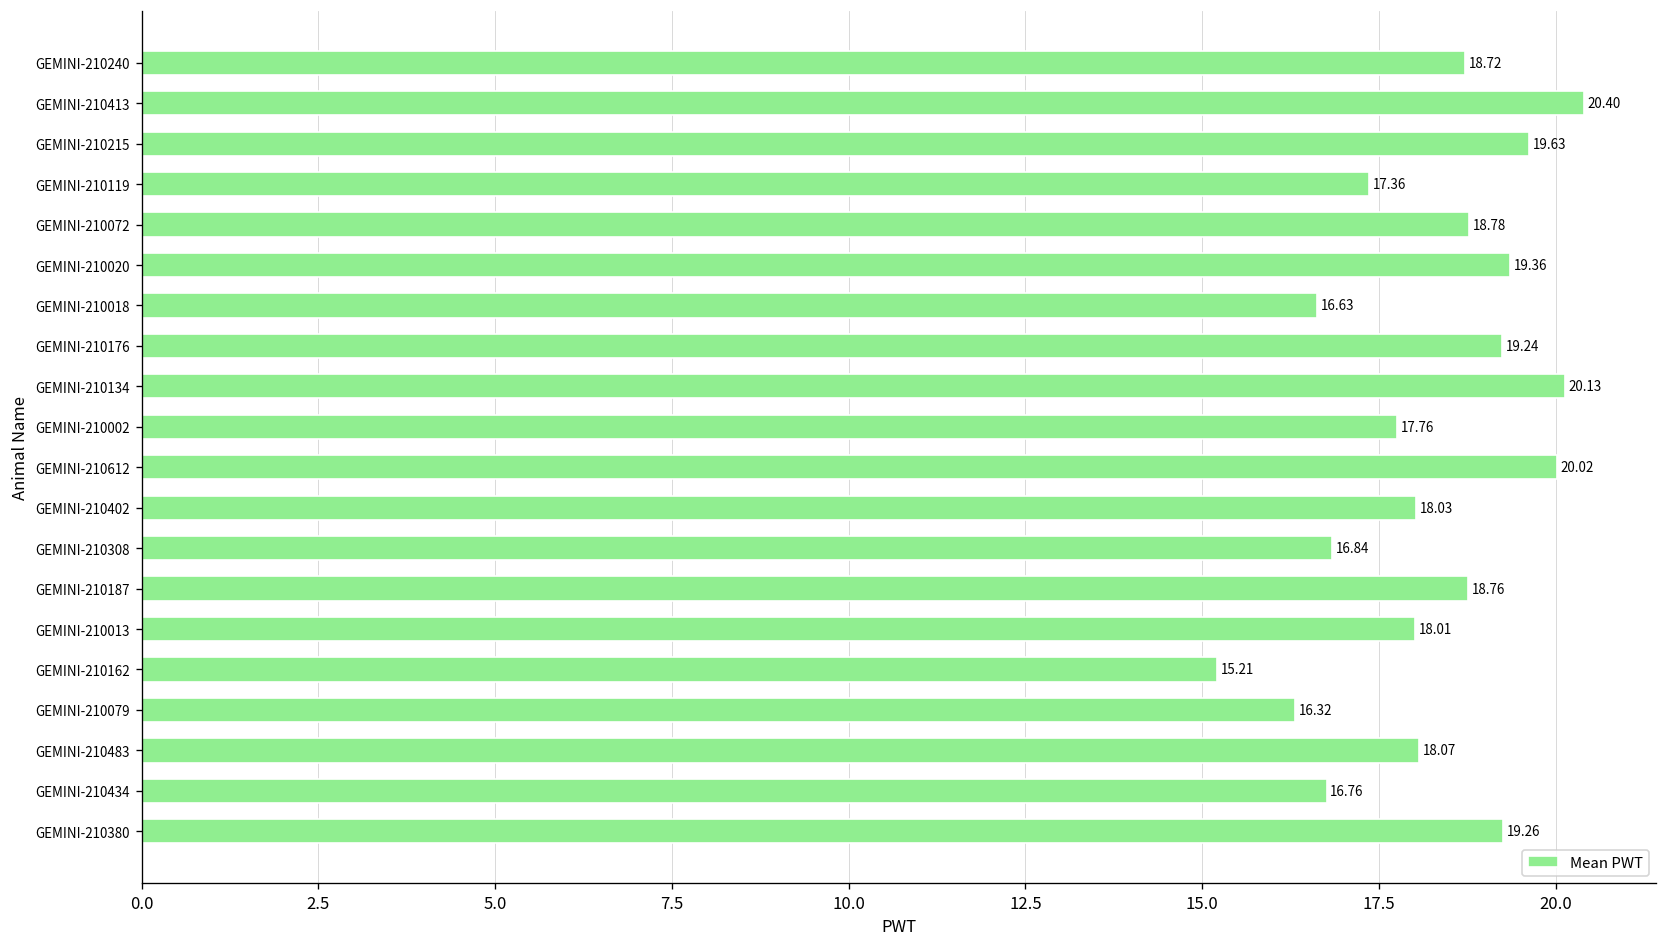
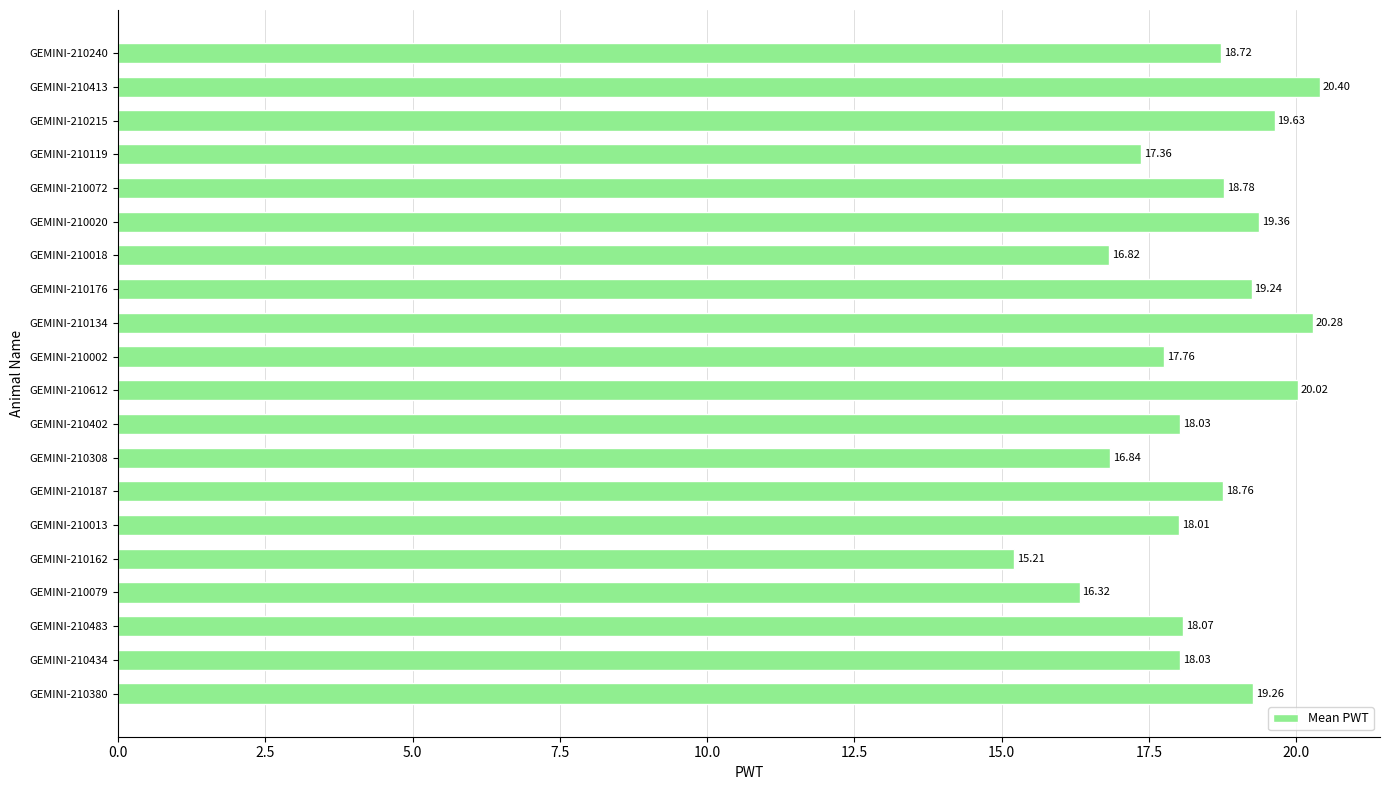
GEMINI-210018: 16.63 -> 16.82
GEMINI-210134: 20.13 -> 20.28
GEMINI-210434: 16.76 -> 18.03
